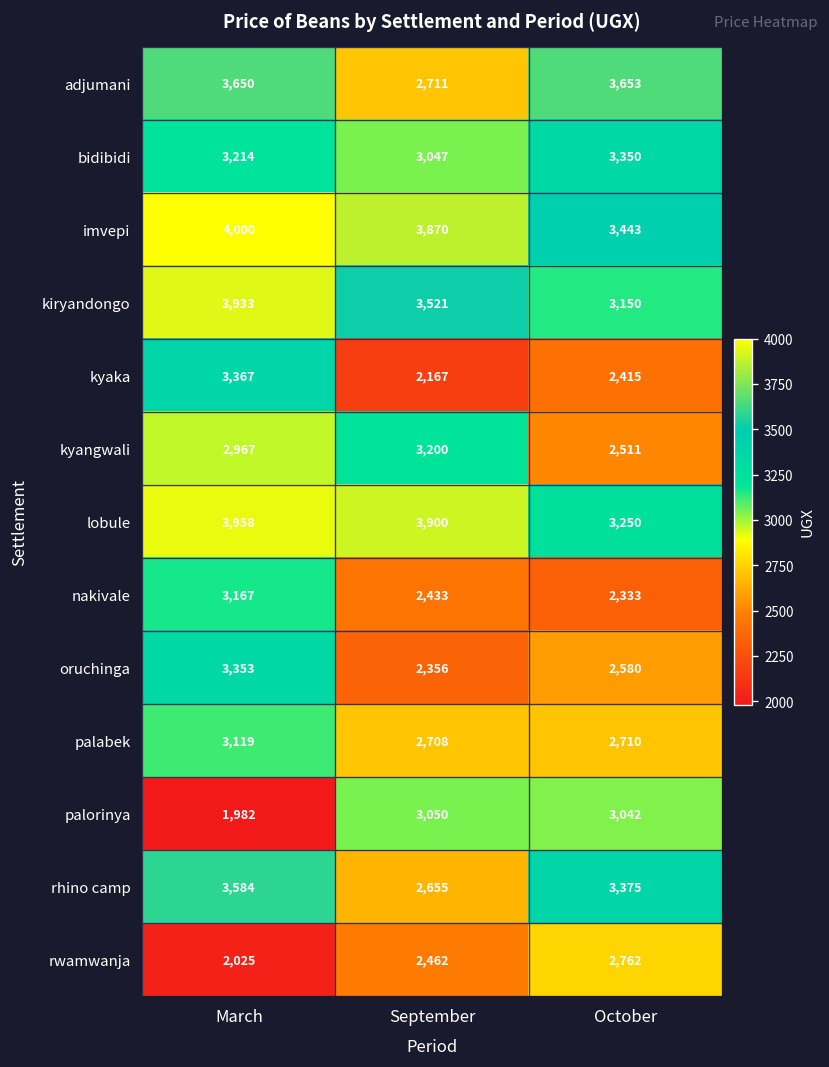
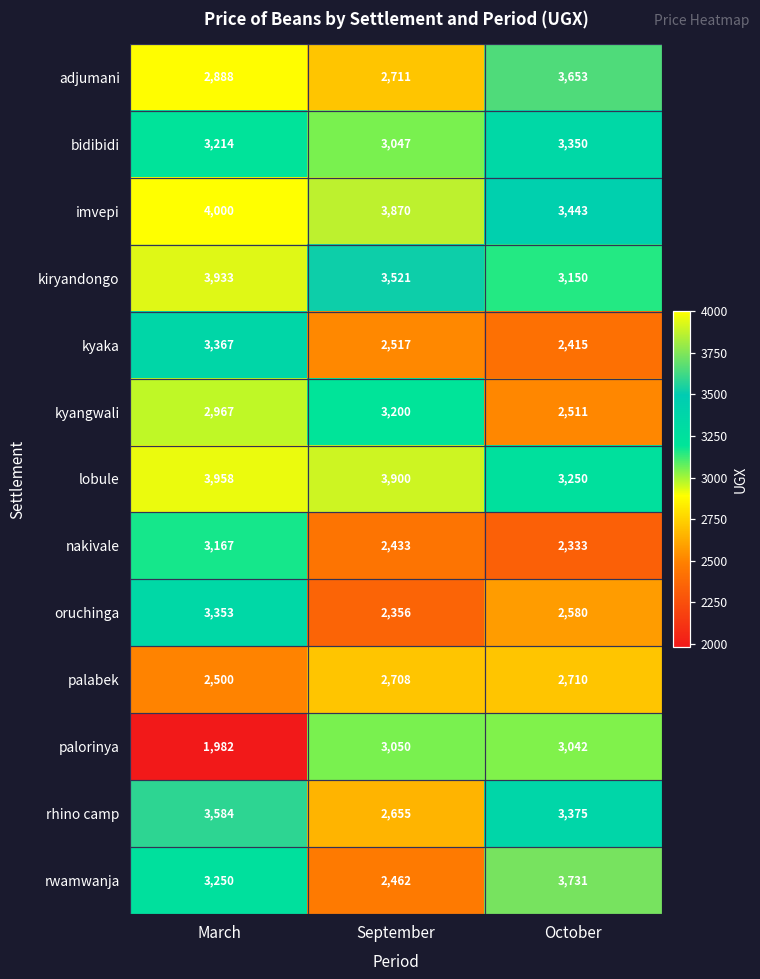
adjumani, March: 3,650 -> 2,888
kyaka, September: 2,167 -> 2,517
palabek, March: 3,119 -> 2,500
rwamwanja, March: 2,025 -> 3,250
rwamwanja, October: 2,762 -> 3,731
